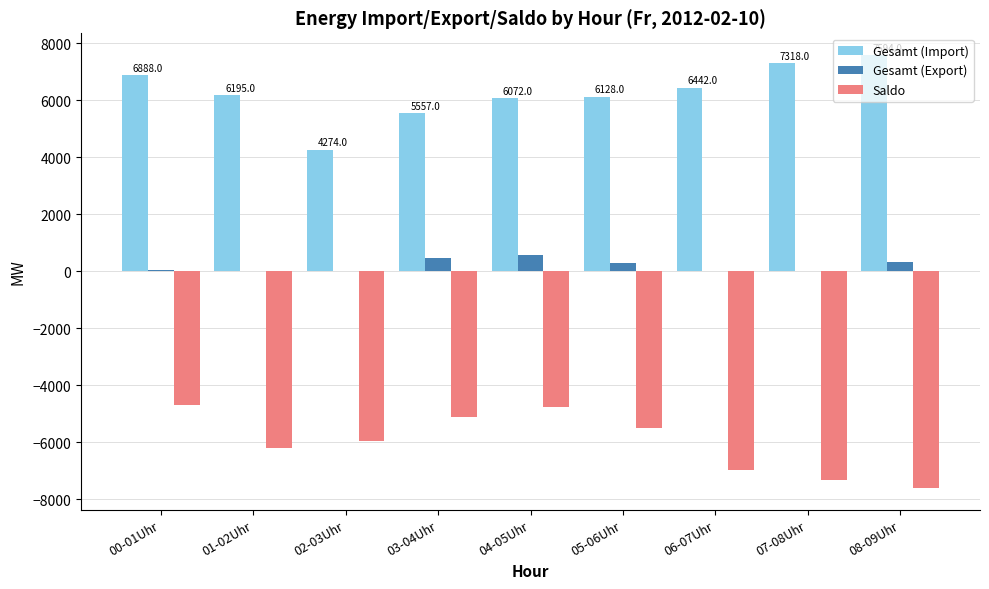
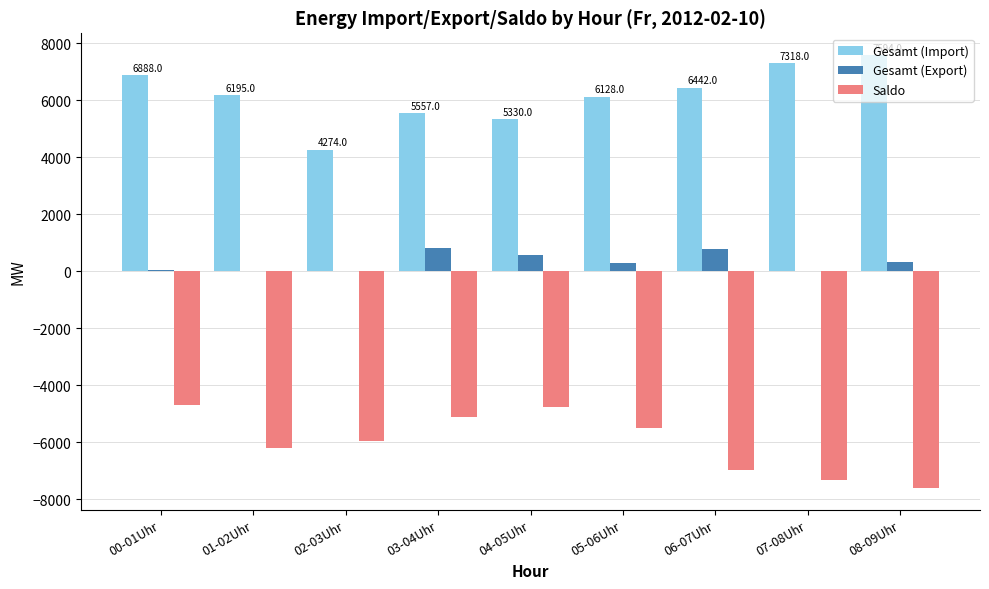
Gesamt (Export), 03-04Uhr: 500 -> 800
Gesamt (Import), 04-05Uhr: 6072.0 -> 5330.0
Gesamt (Export), 06-07Uhr: 0 -> 800
